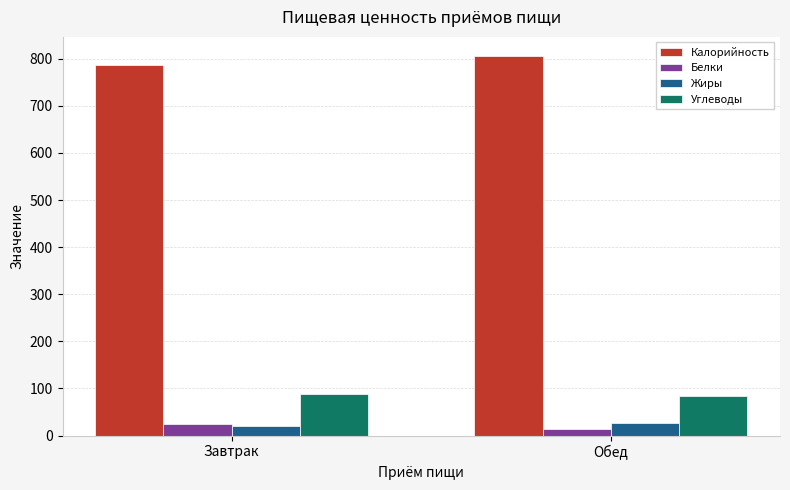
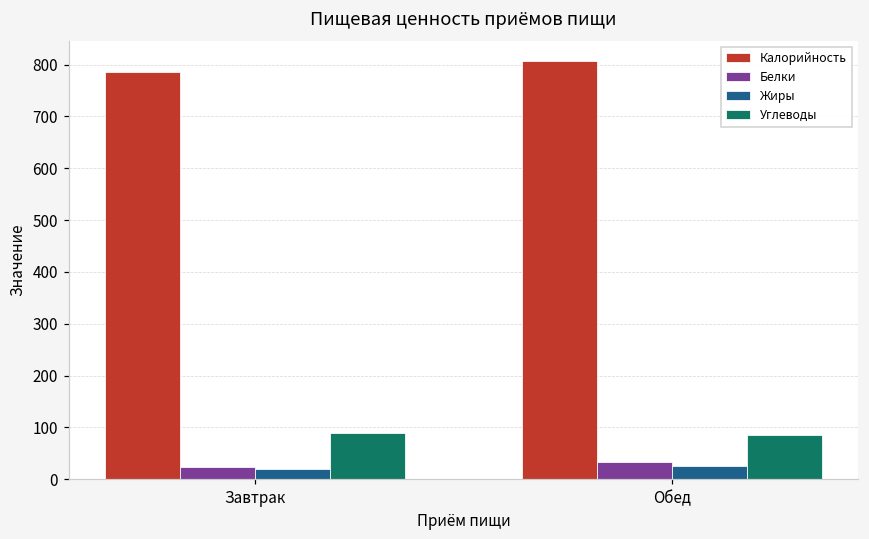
Белки, Обед: 10 -> 30
